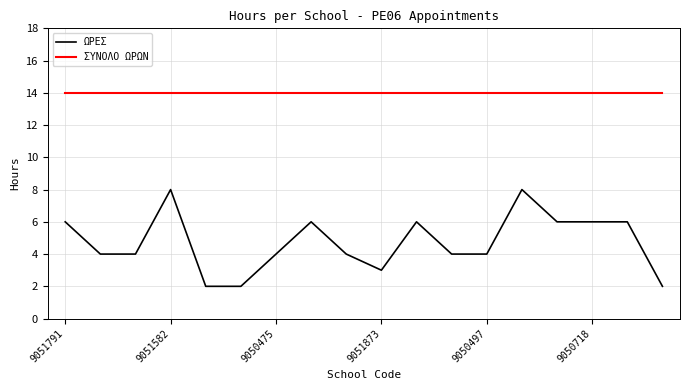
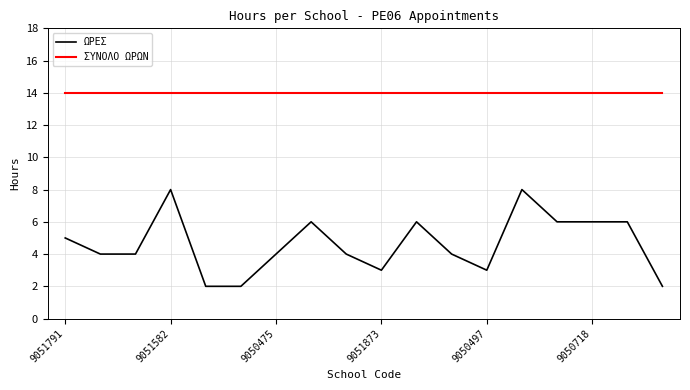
ΩΡΕΣ, 9051791: 6 -> 5
ΩΡΕΣ, 9050497: 4 -> 3
